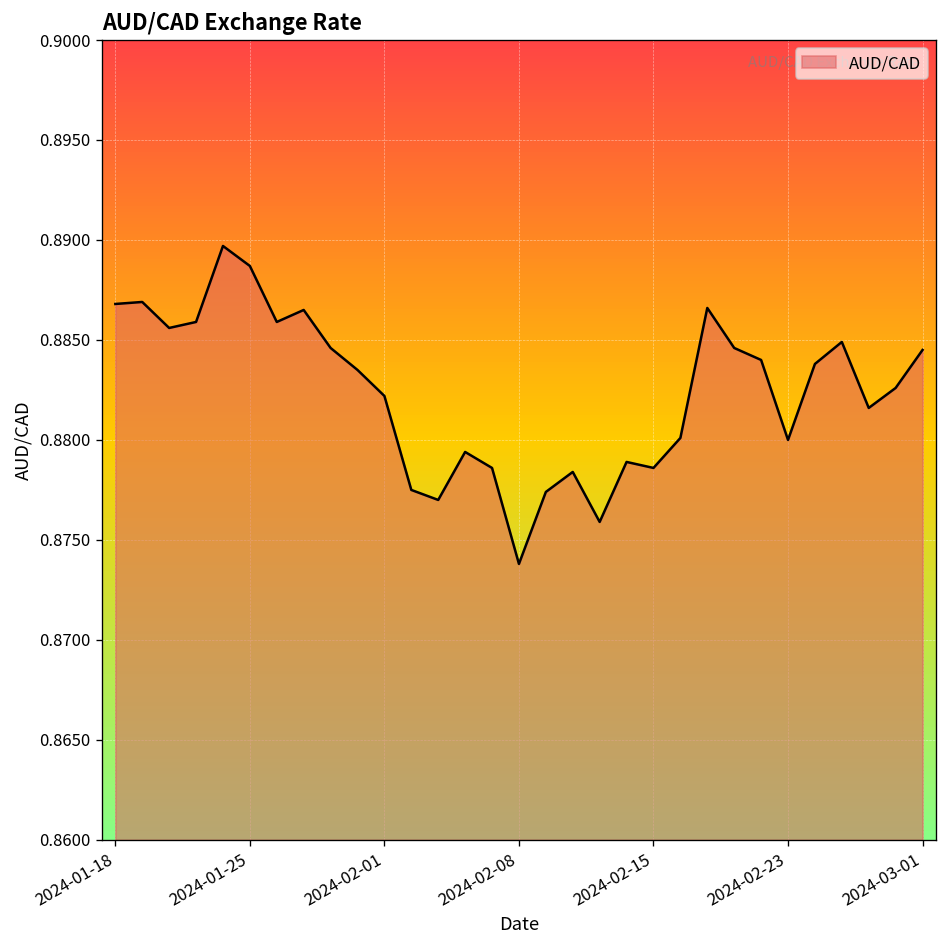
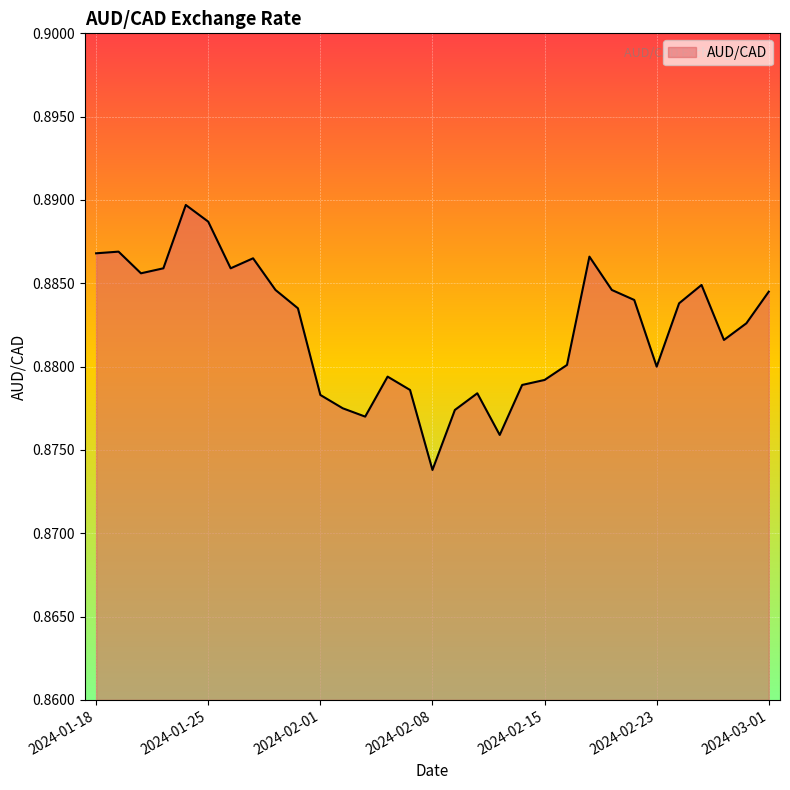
2024-02-01: 0.8822 -> 0.8783
2024-02-15: 0.8786 -> 0.8792
